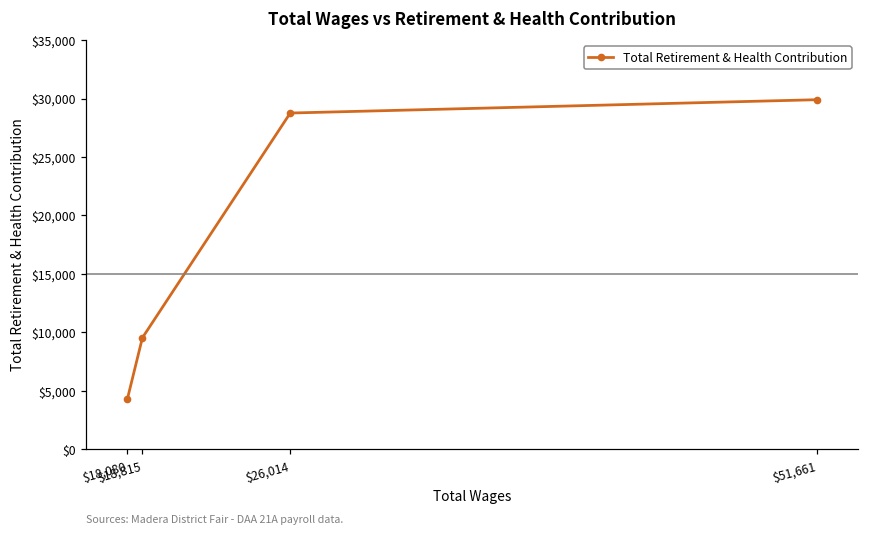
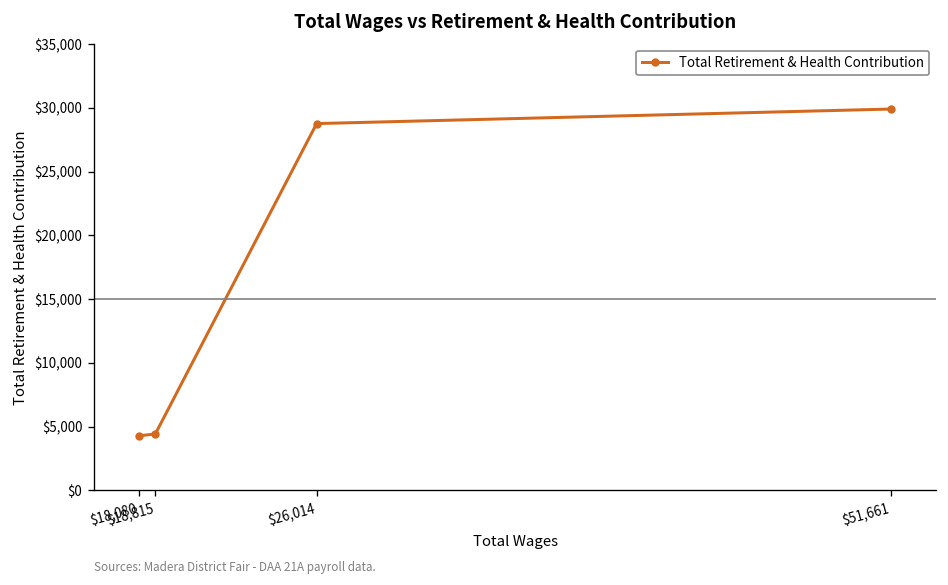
$18,815: $9,500 -> $4,400
